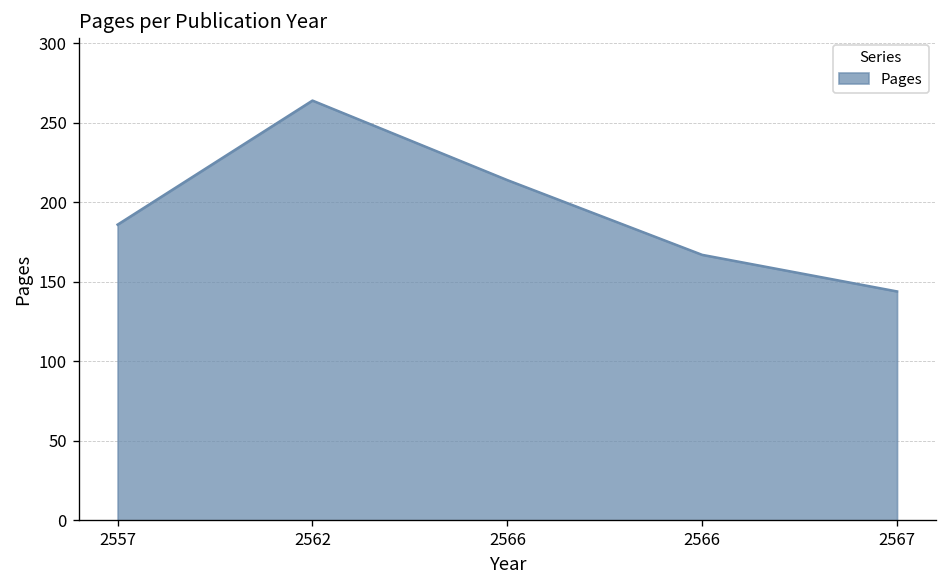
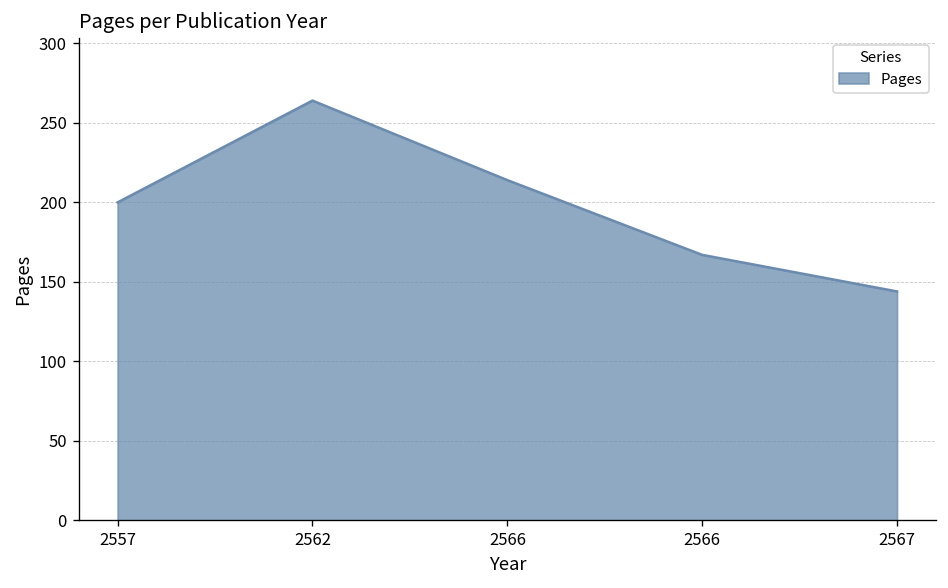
2557: 186 -> 200
